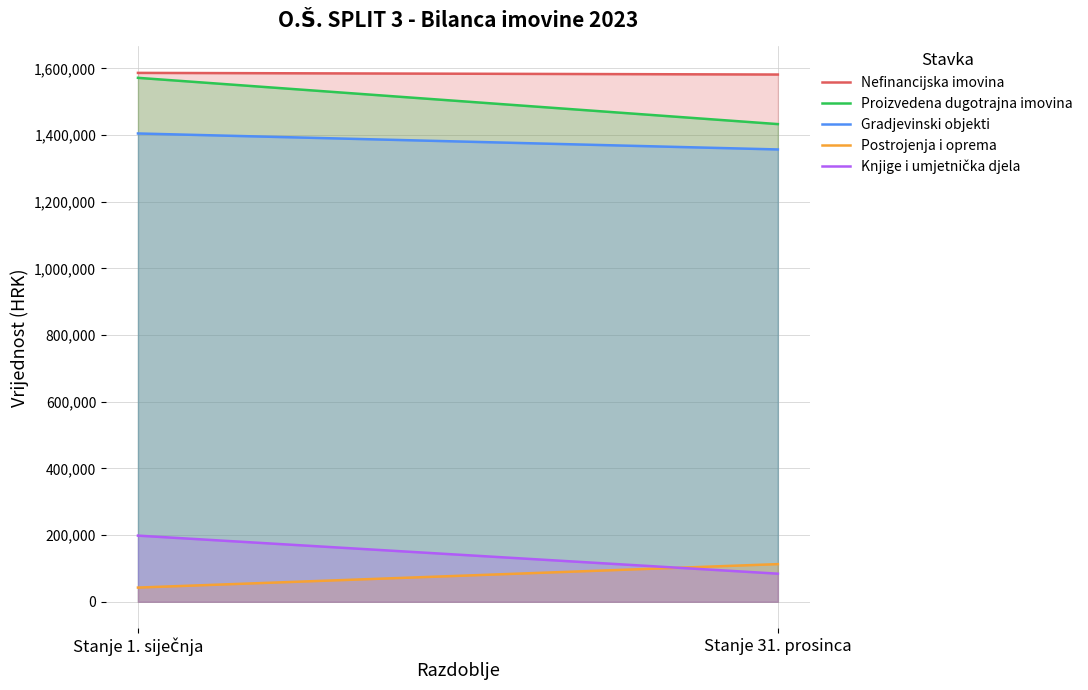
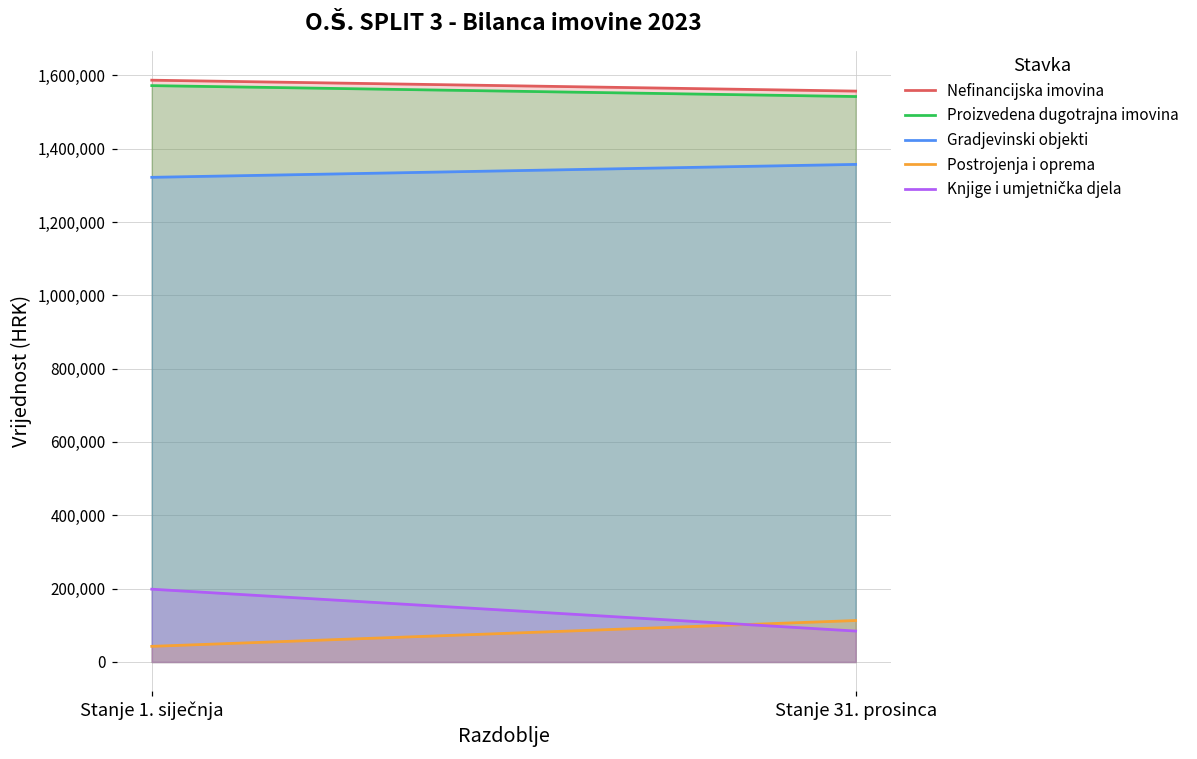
Gradjevinski objekti, Stanje 1. siječnja: 1,400,000 -> 1,320,000
Nefinancijska imovina, Stanje 31. prosinca: 1,580,000 -> 1,560,000
Proizvedena dugotrajna imovina, Stanje 31. prosinca: 1,430,000 -> 1,540,000
